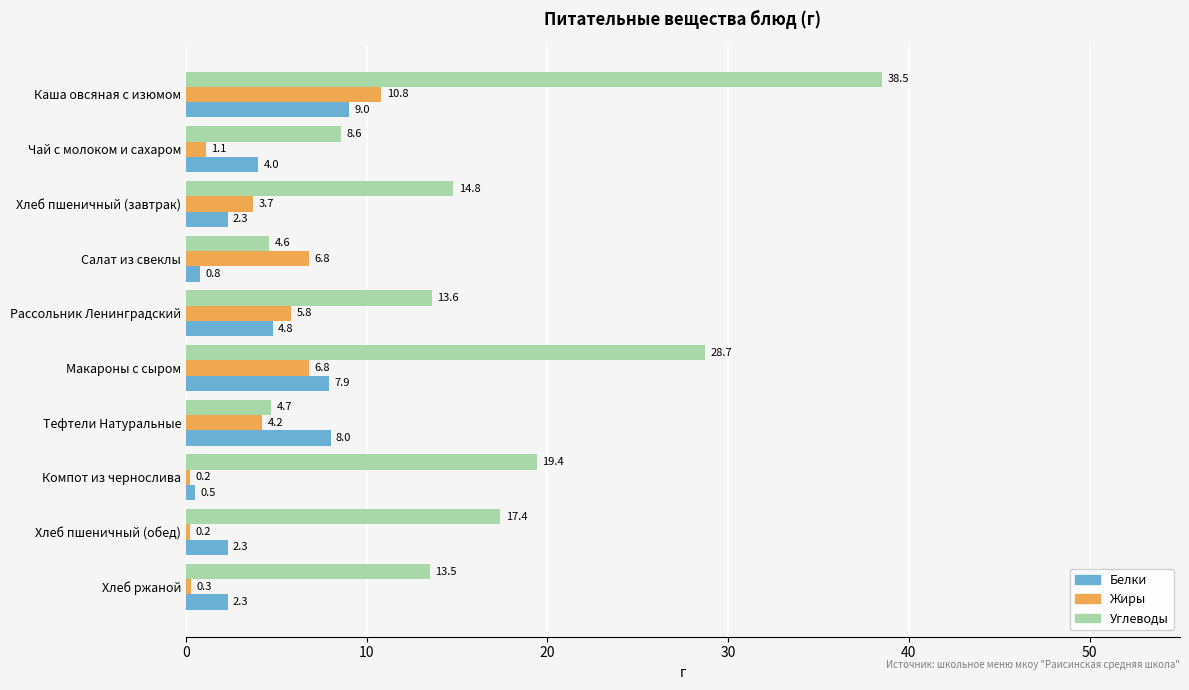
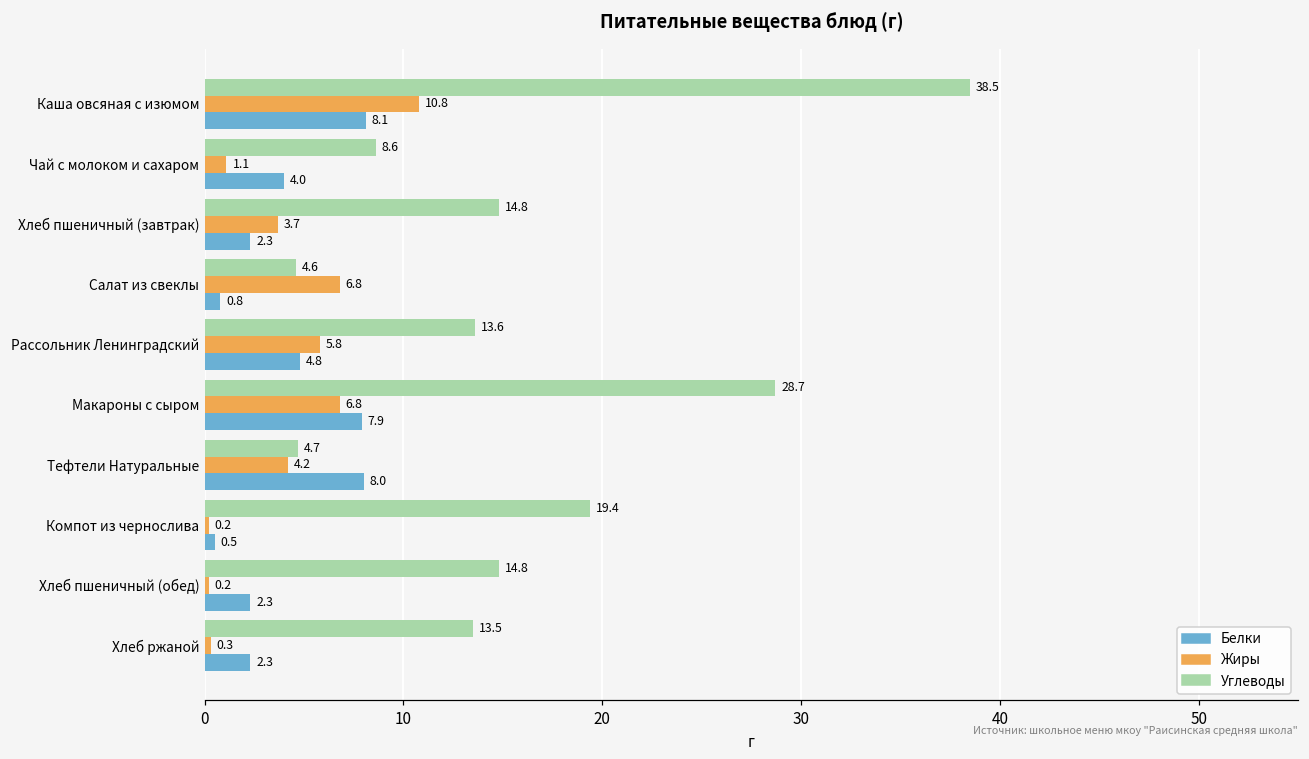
Белки, Каша овсяная с изюмом: 9.0 -> 8.1
Углеводы, Хлеб пшеничный (обед): 17.4 -> 14.8
